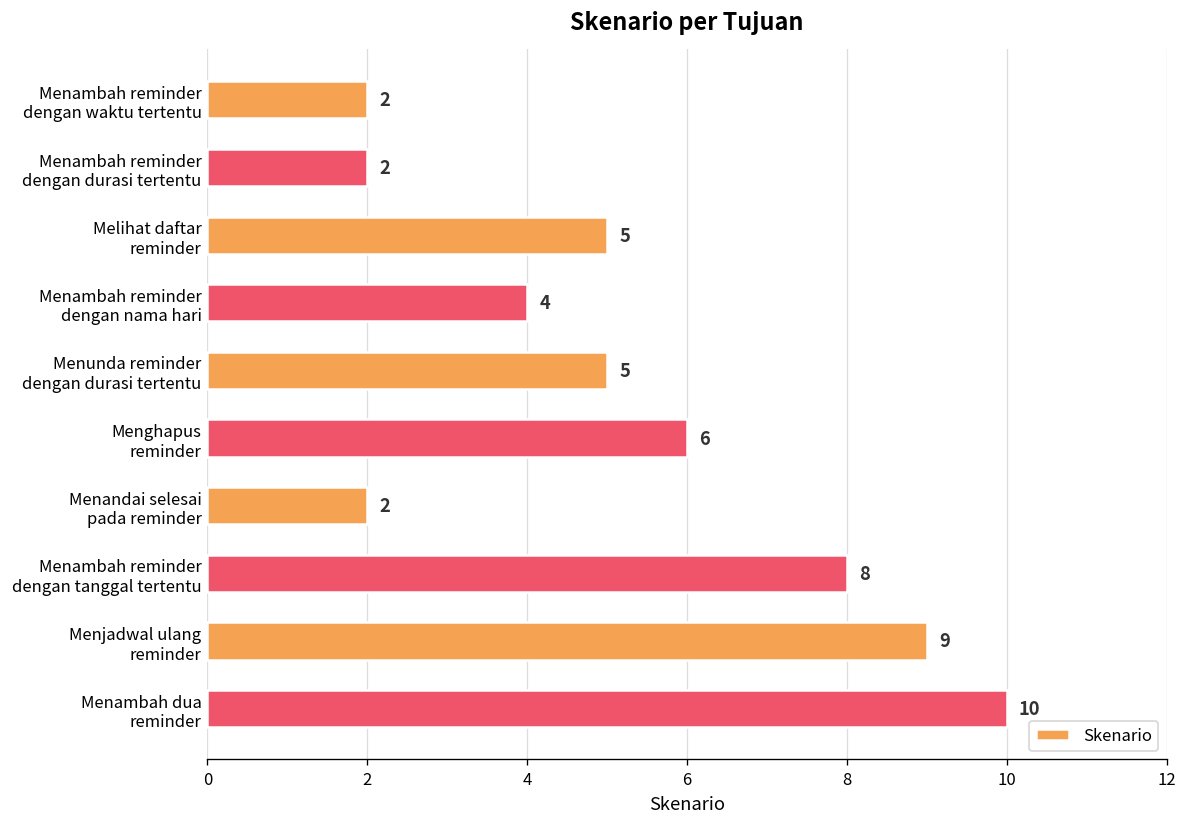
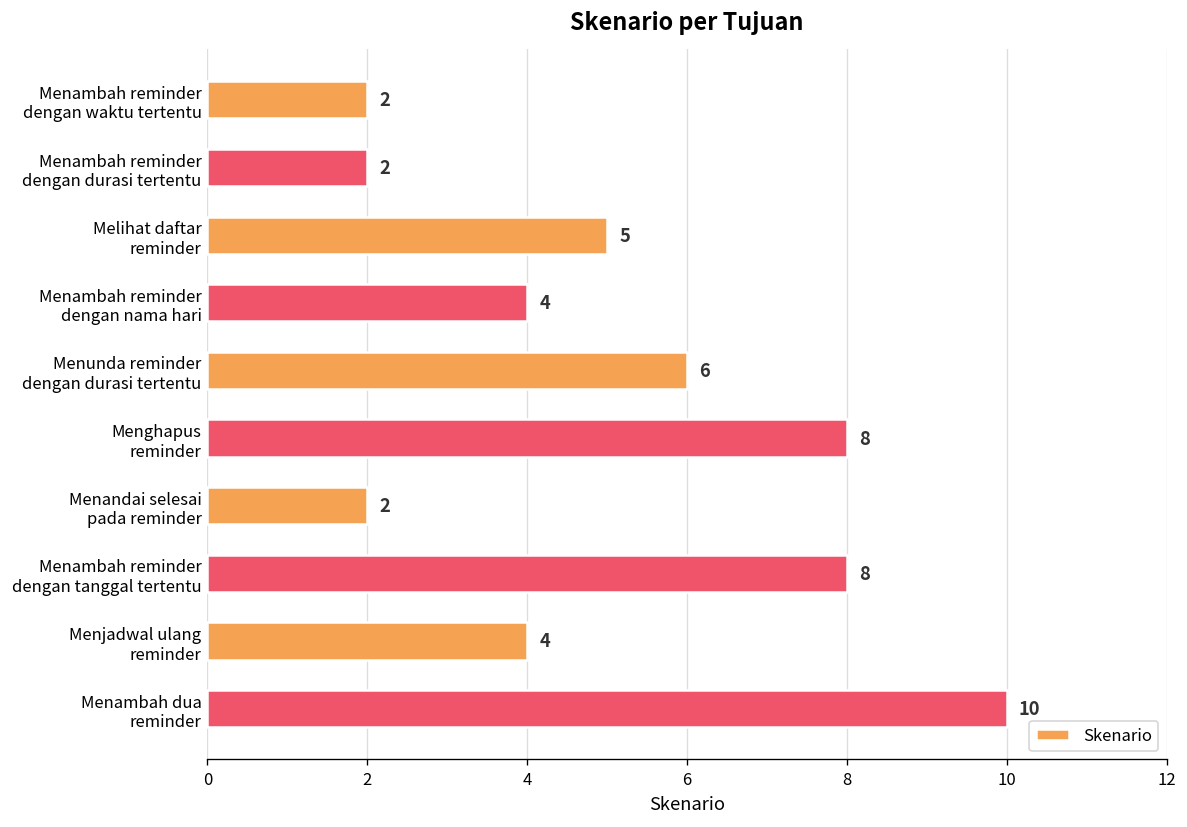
Menunda reminder dengan durasi tertentu: 5 -> 6
Menghapus reminder: 6 -> 8
Menjadwal ulang reminder: 9 -> 4
